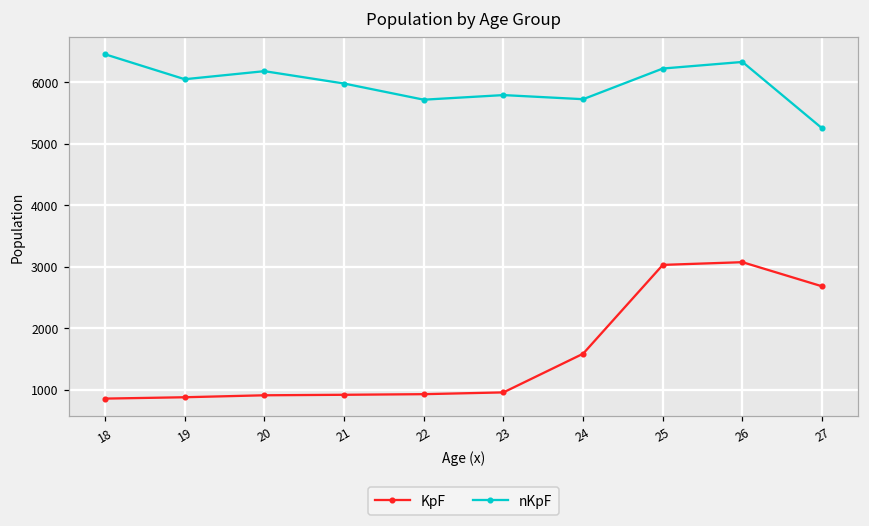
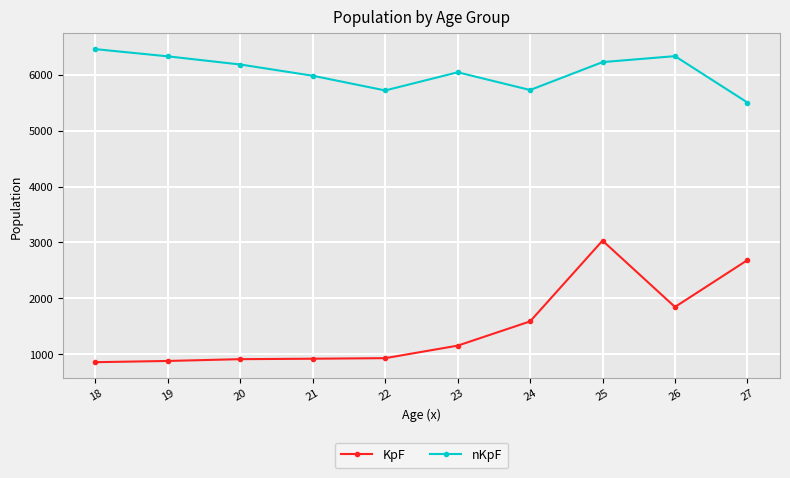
nKpF, 19: 6100 -> 6300
KpF, 23: 1000 -> 1200
nKpF, 23: 5800 -> 6000
KpF, 26: 3100 -> 1800
nKpF, 27: 5300 -> 5500
